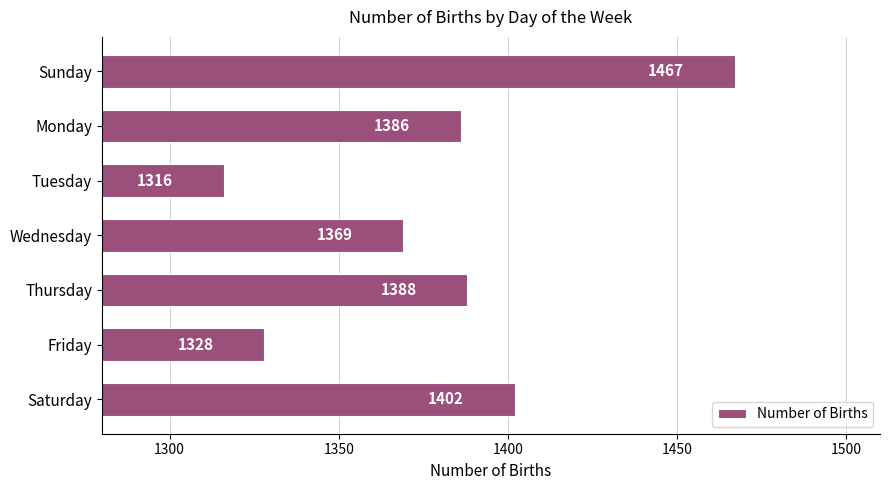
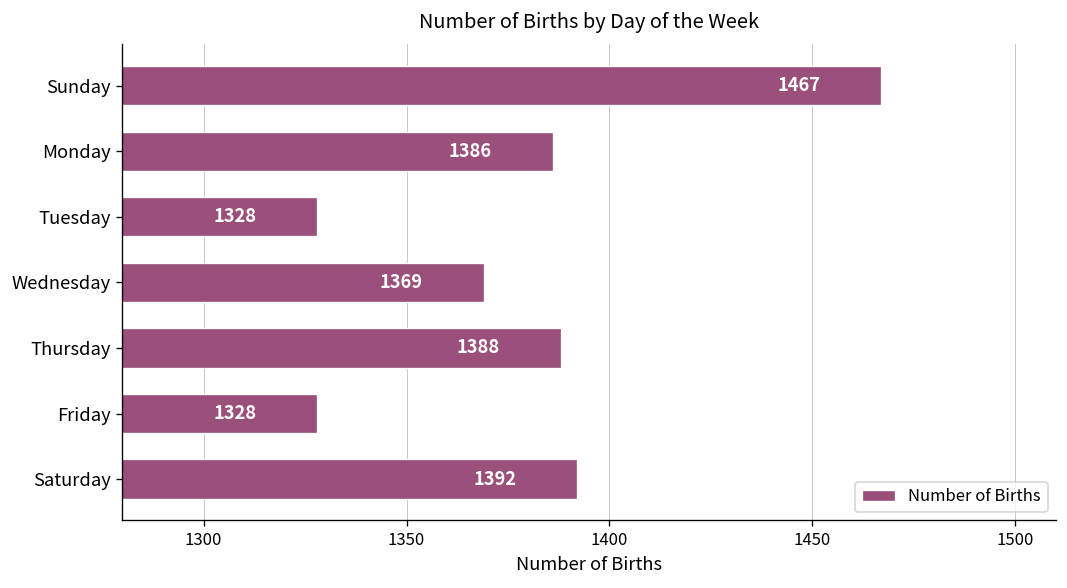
Tuesday: 1316 -> 1328
Saturday: 1402 -> 1392
